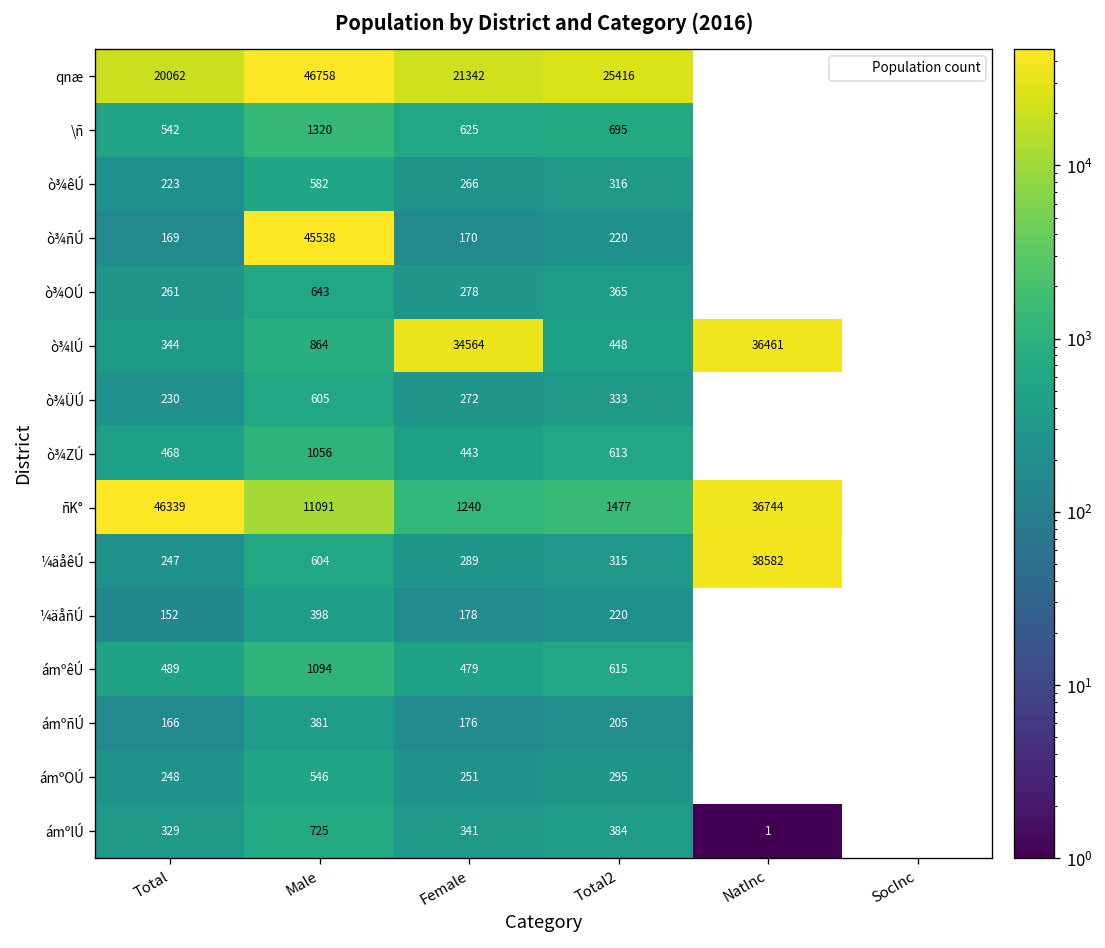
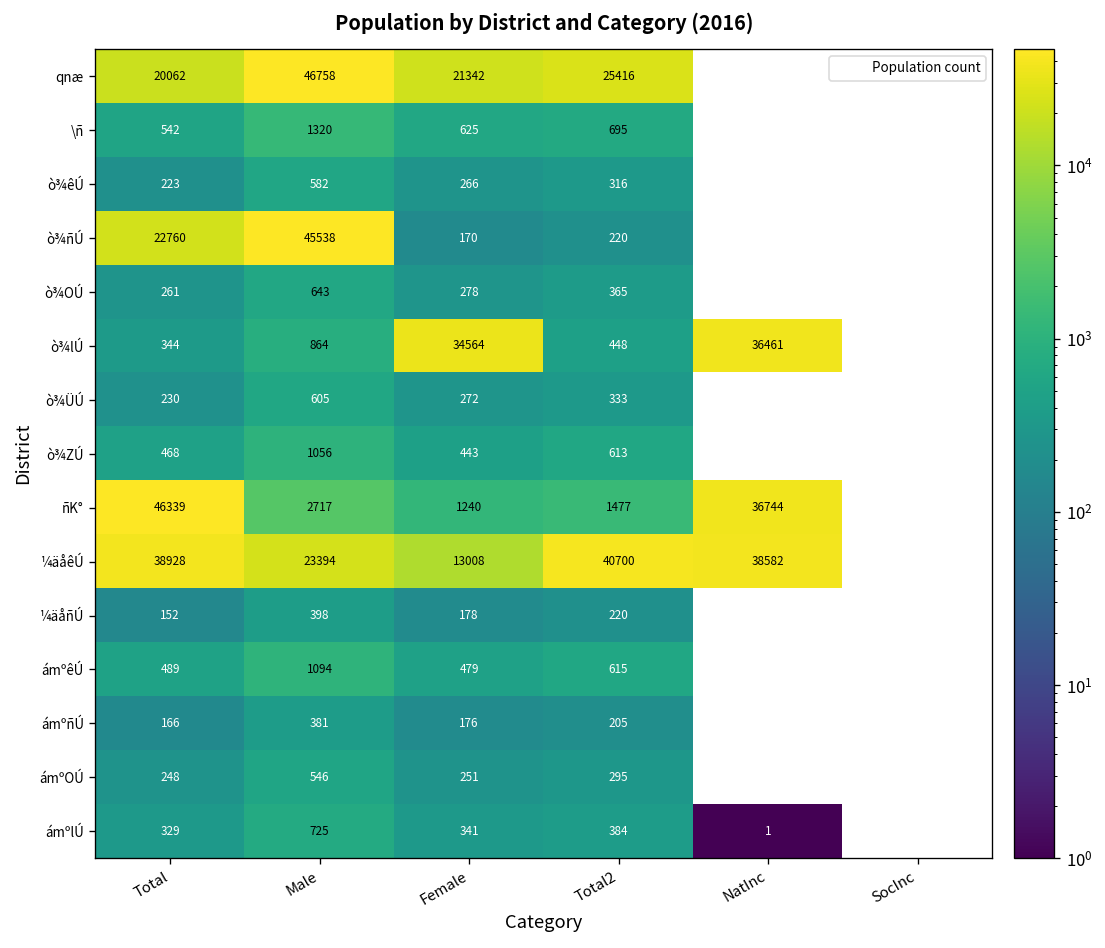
ò¾ñÚ, Total: 169 -> 22760
ñK°, Male: 11091 -> 2717
¼äåêÚ, Total: 247 -> 38928
¼äåêÚ, Male: 604 -> 23394
¼äåêÚ, Female: 289 -> 13008
¼äåêÚ, Total2: 315 -> 40700
